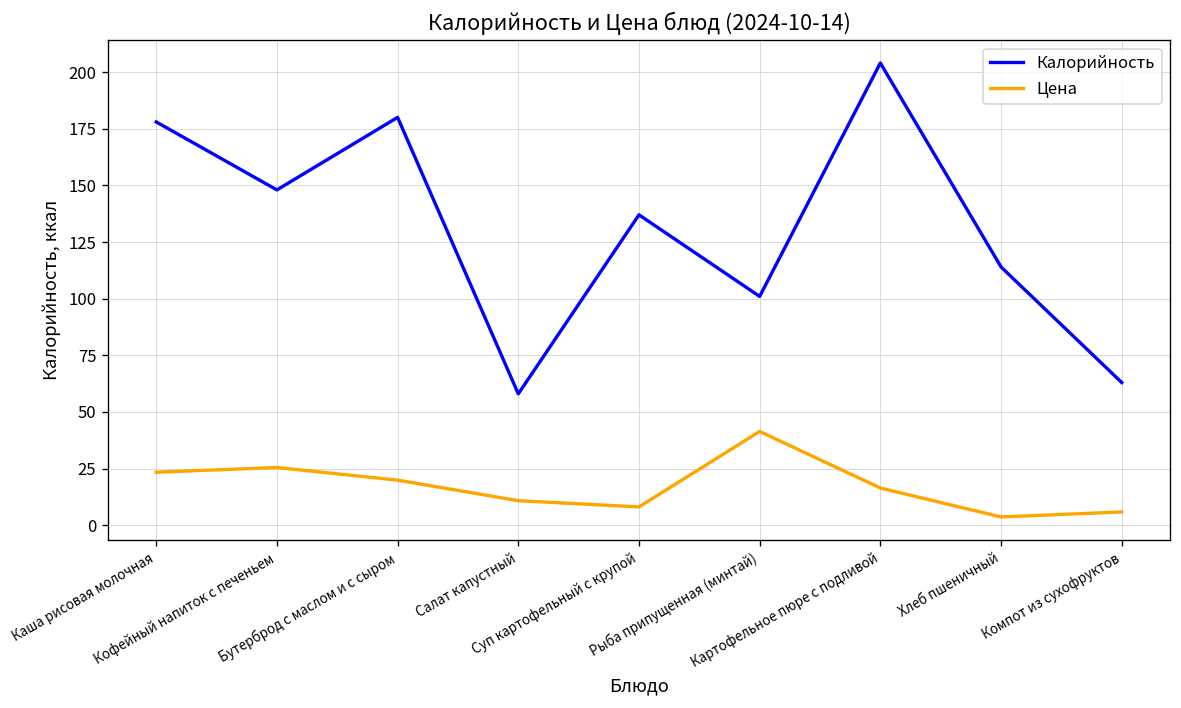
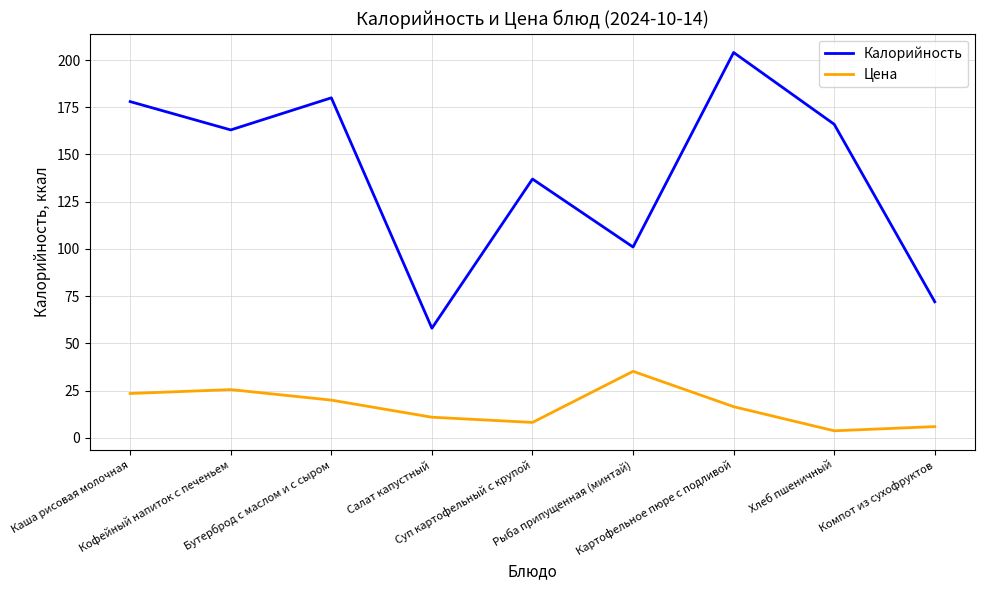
Калорийность, Кофейный напиток с печеньем: 148 -> 163
Цена, Рыба припущенная (минтай): 41 -> 35
Калорийность, Хлеб пшеничный: 114 -> 166
Калорийность, Компот из сухофруктов: 63 -> 72
